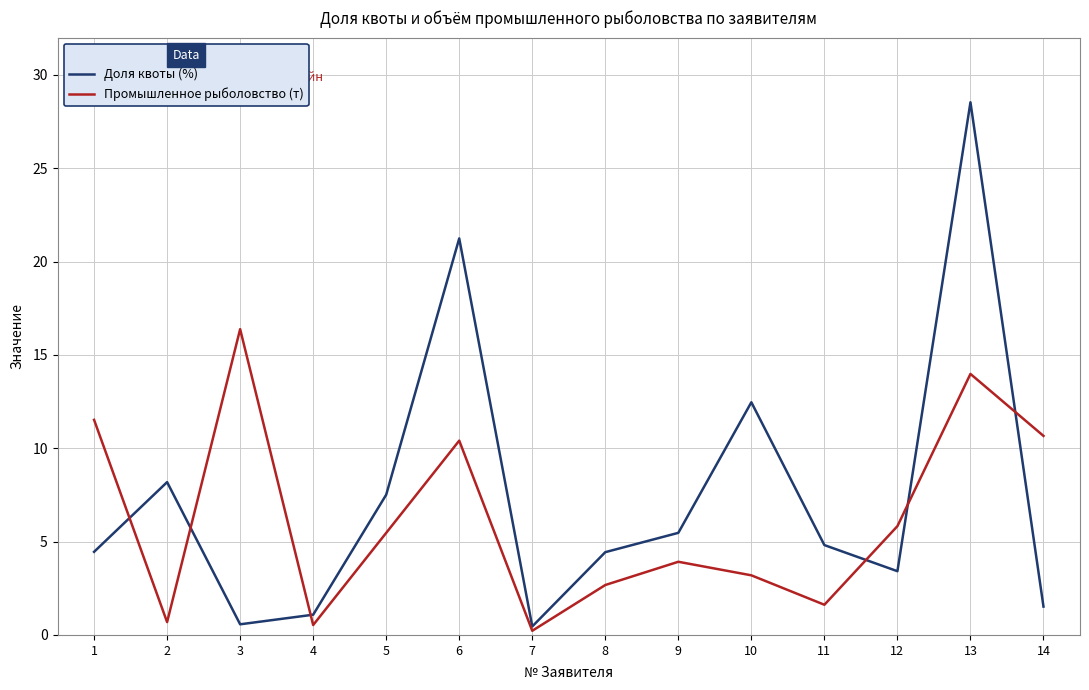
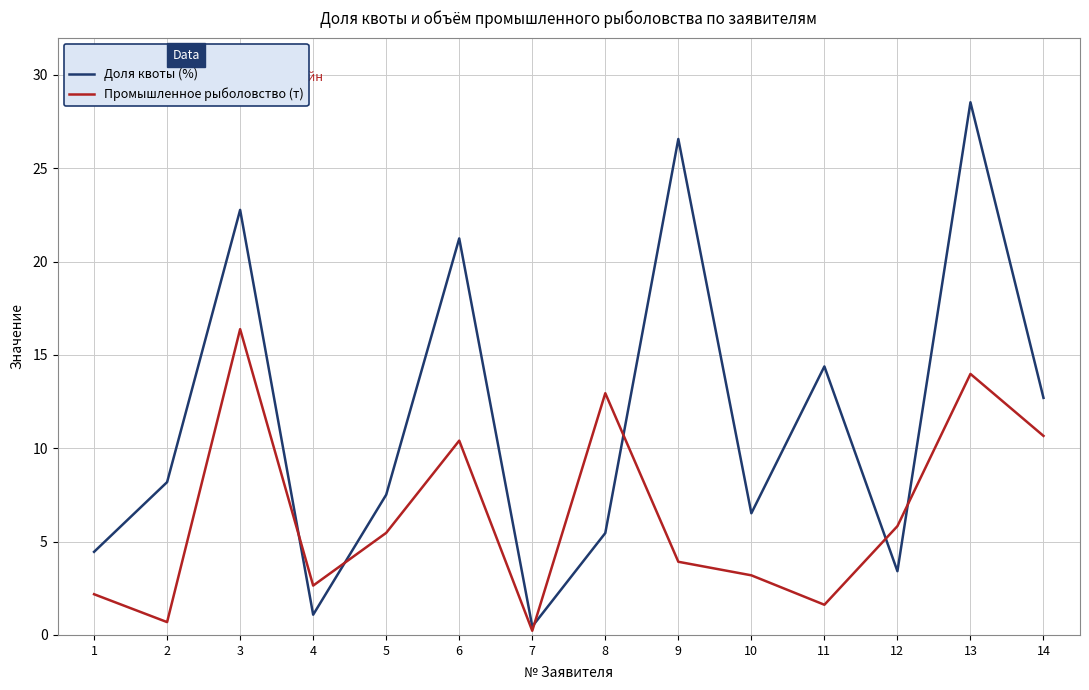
Промышленное рыболовство (т), 1: 11.5 -> 2.2
Доля квоты (%), 3: 0.6 -> 22.8
Промышленное рыболовство (т), 4: 0.5 -> 2.6
Доля квоты (%), 8: 4.4 -> 5.5
Промышленное рыболовство (т), 8: 2.7 -> 13.0
Доля квоты (%), 9: 5.5 -> 26.6
Доля квоты (%), 10: 12.5 -> 6.5
Доля квоты (%), 11: 4.8 -> 14.4
Доля квоты (%), 14: 1.5 -> 12.7
